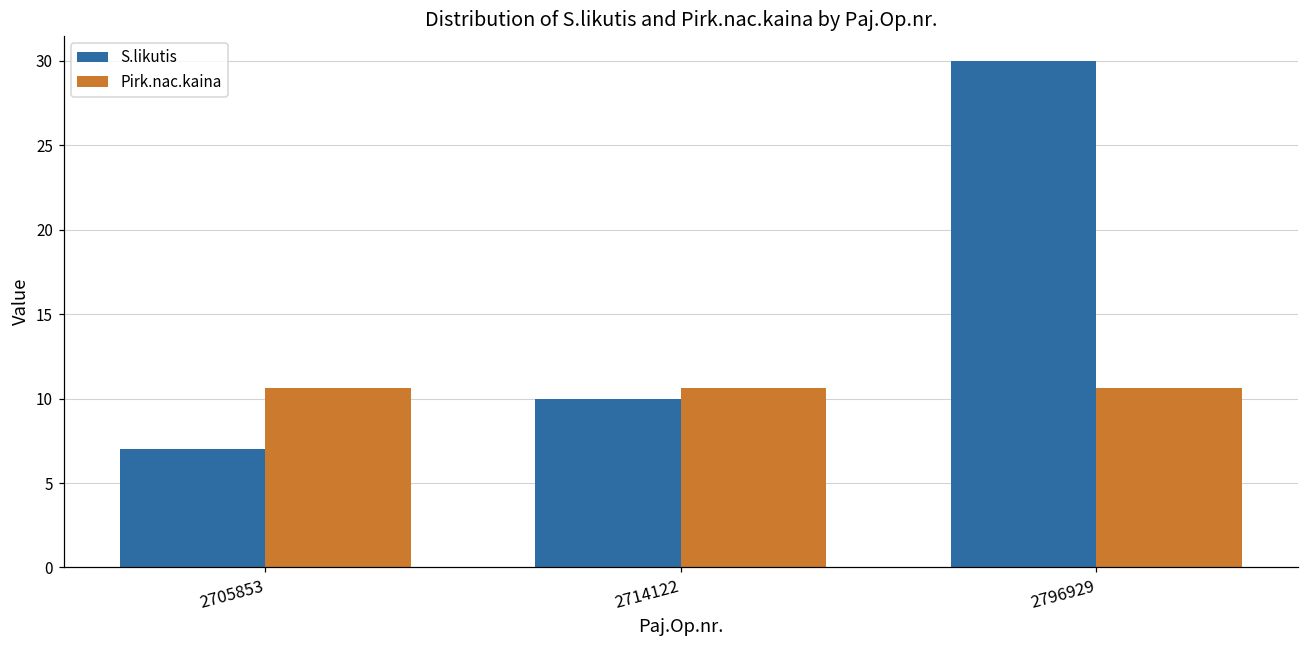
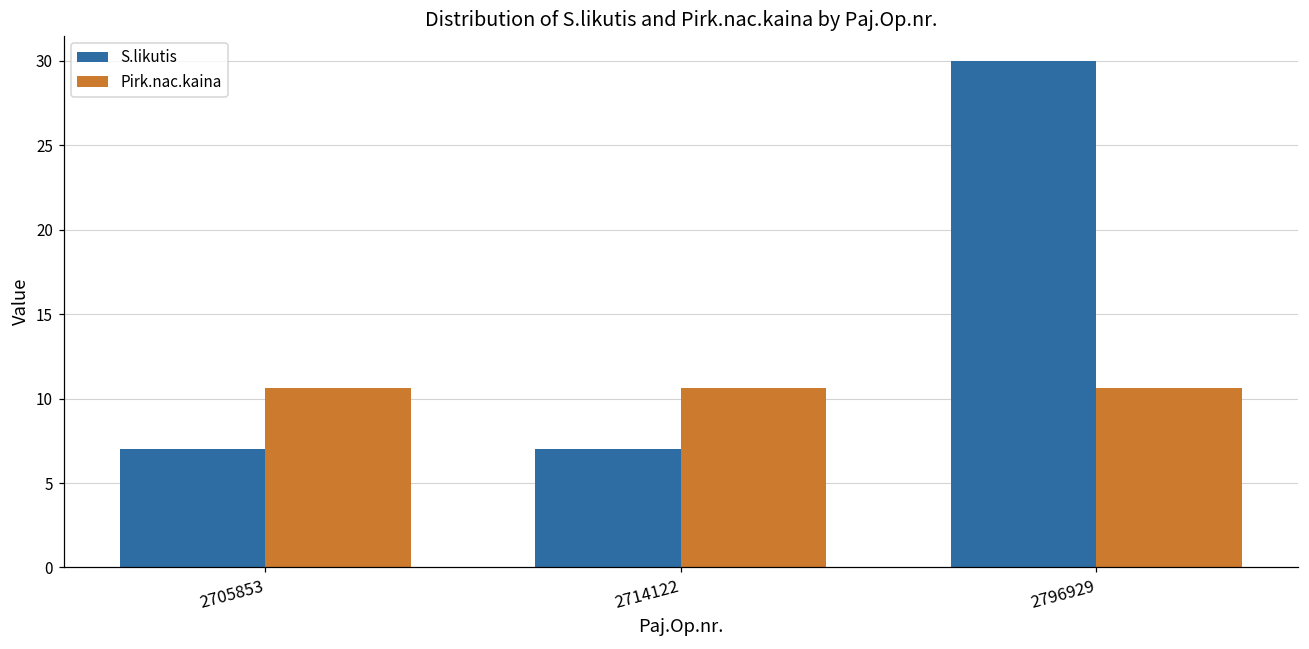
S.likutis, 2714122: 10 -> 7
